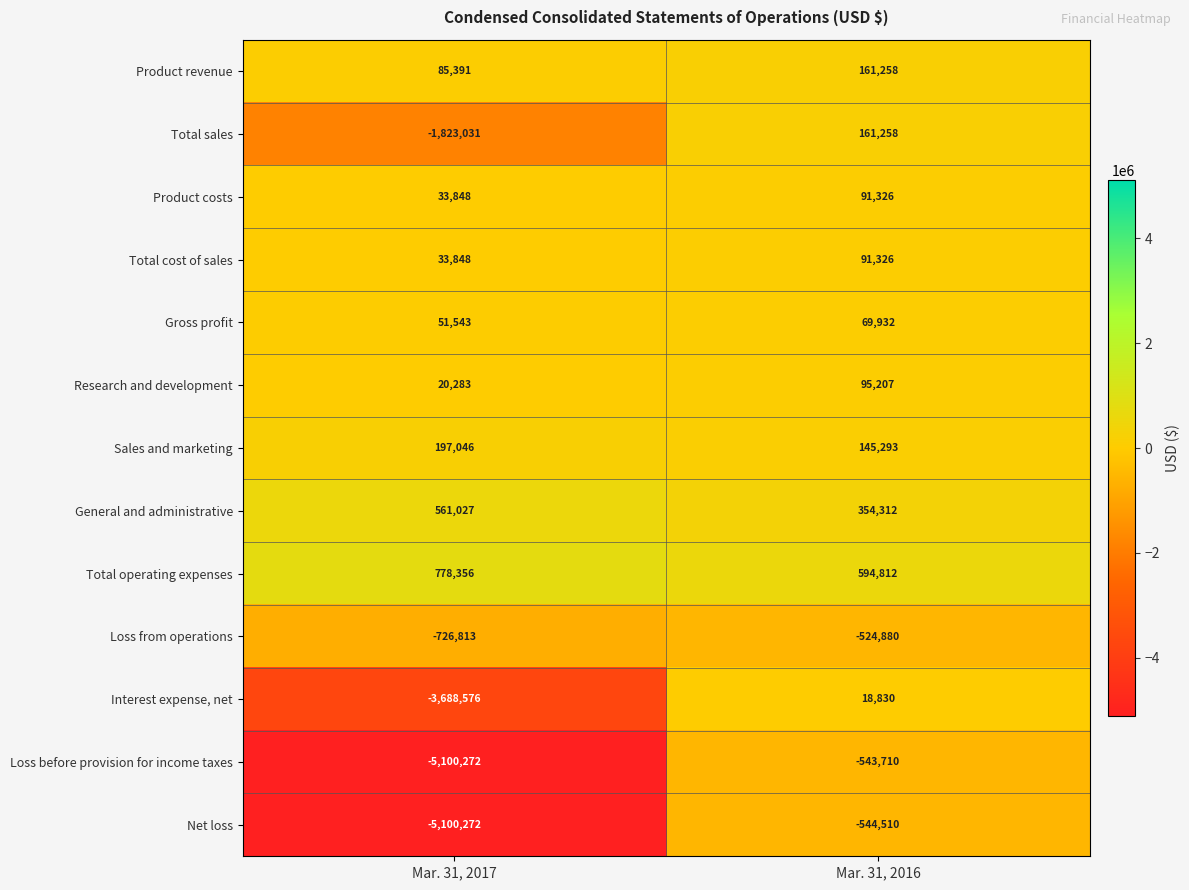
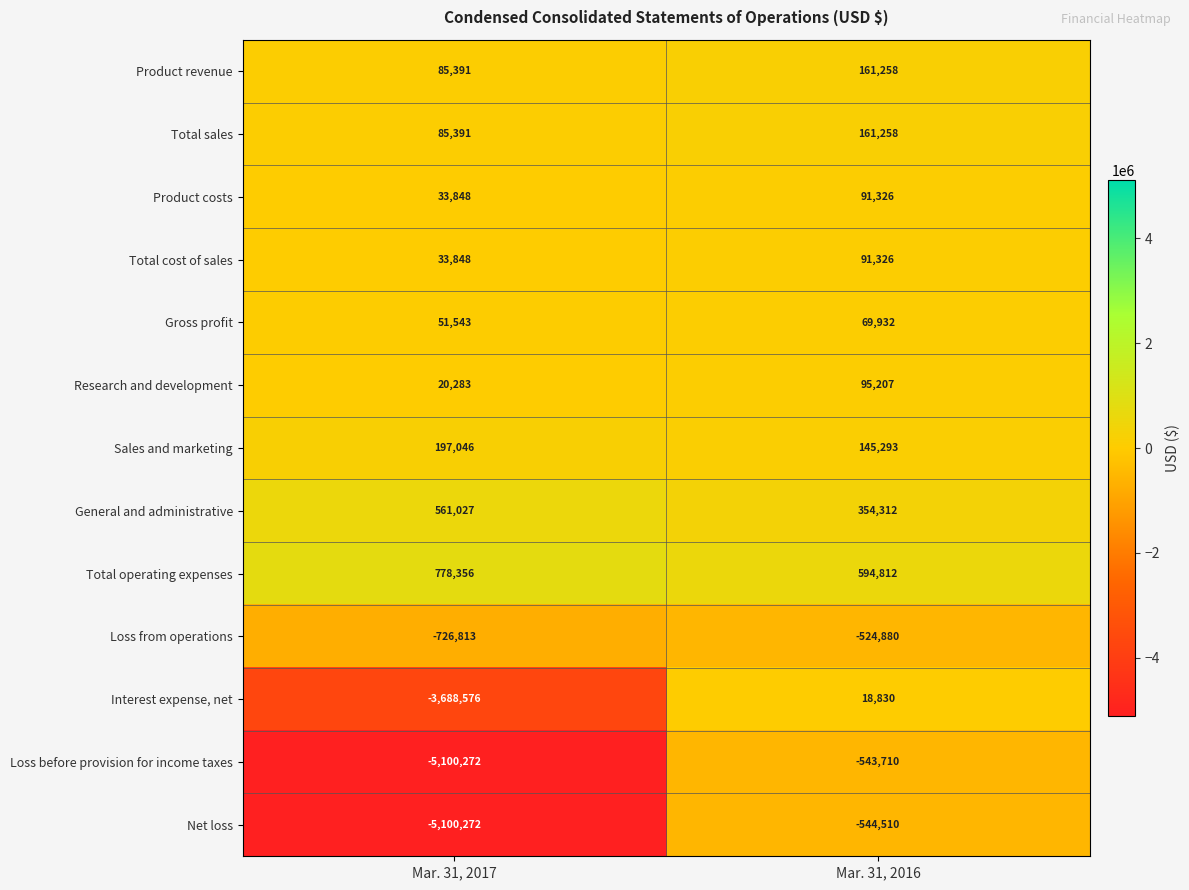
Total sales, Mar. 31, 2017: -1,823,031 -> 85,391
